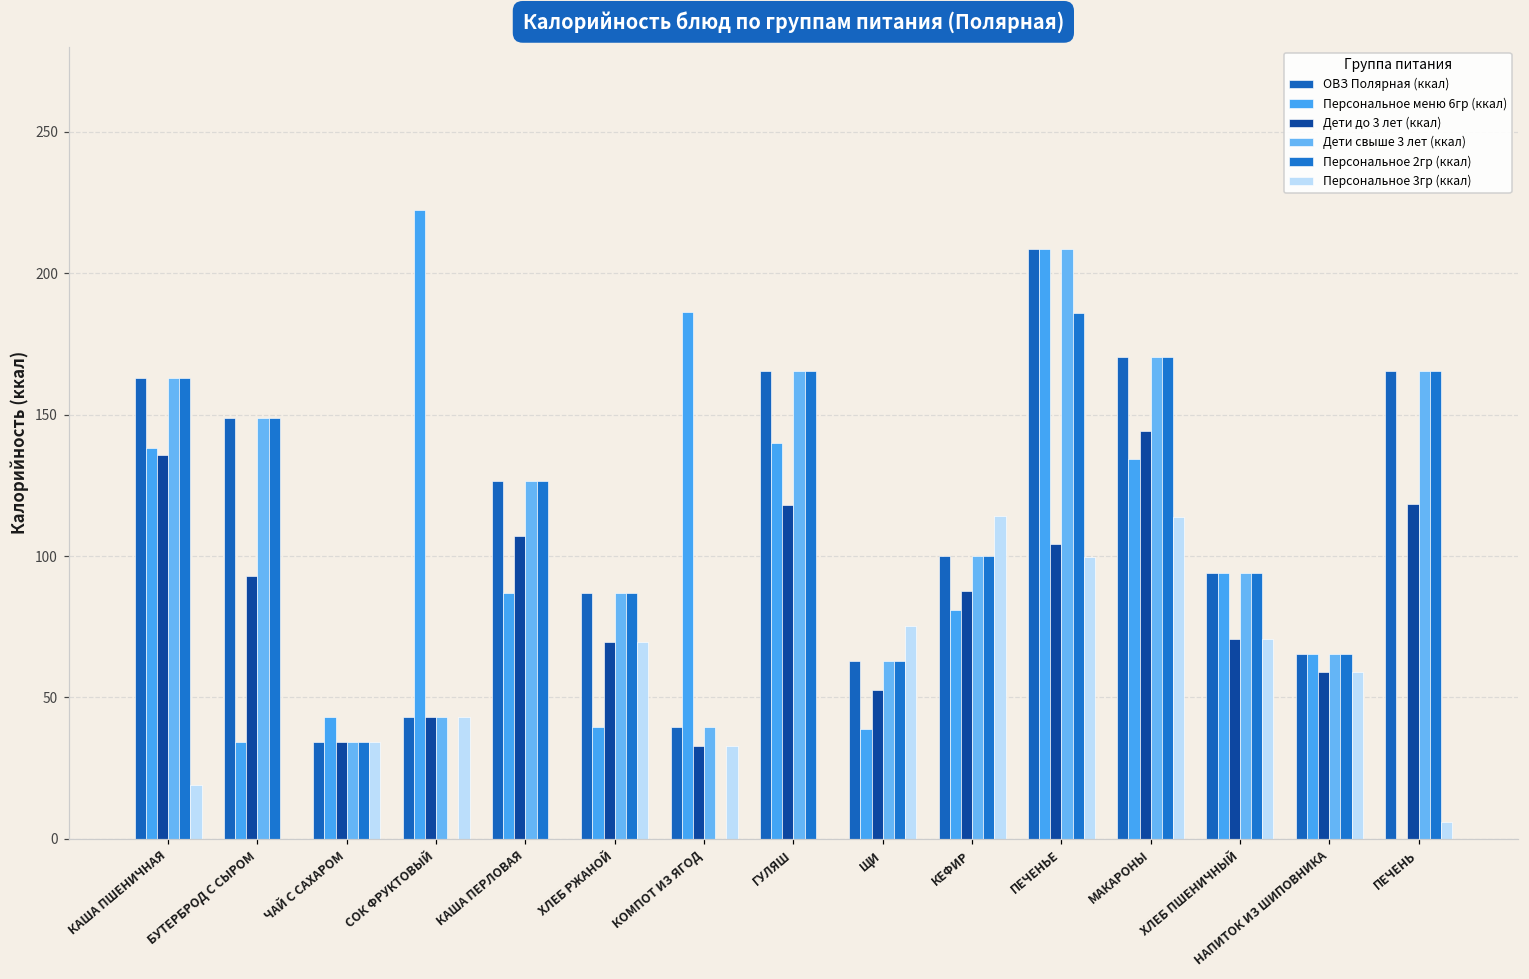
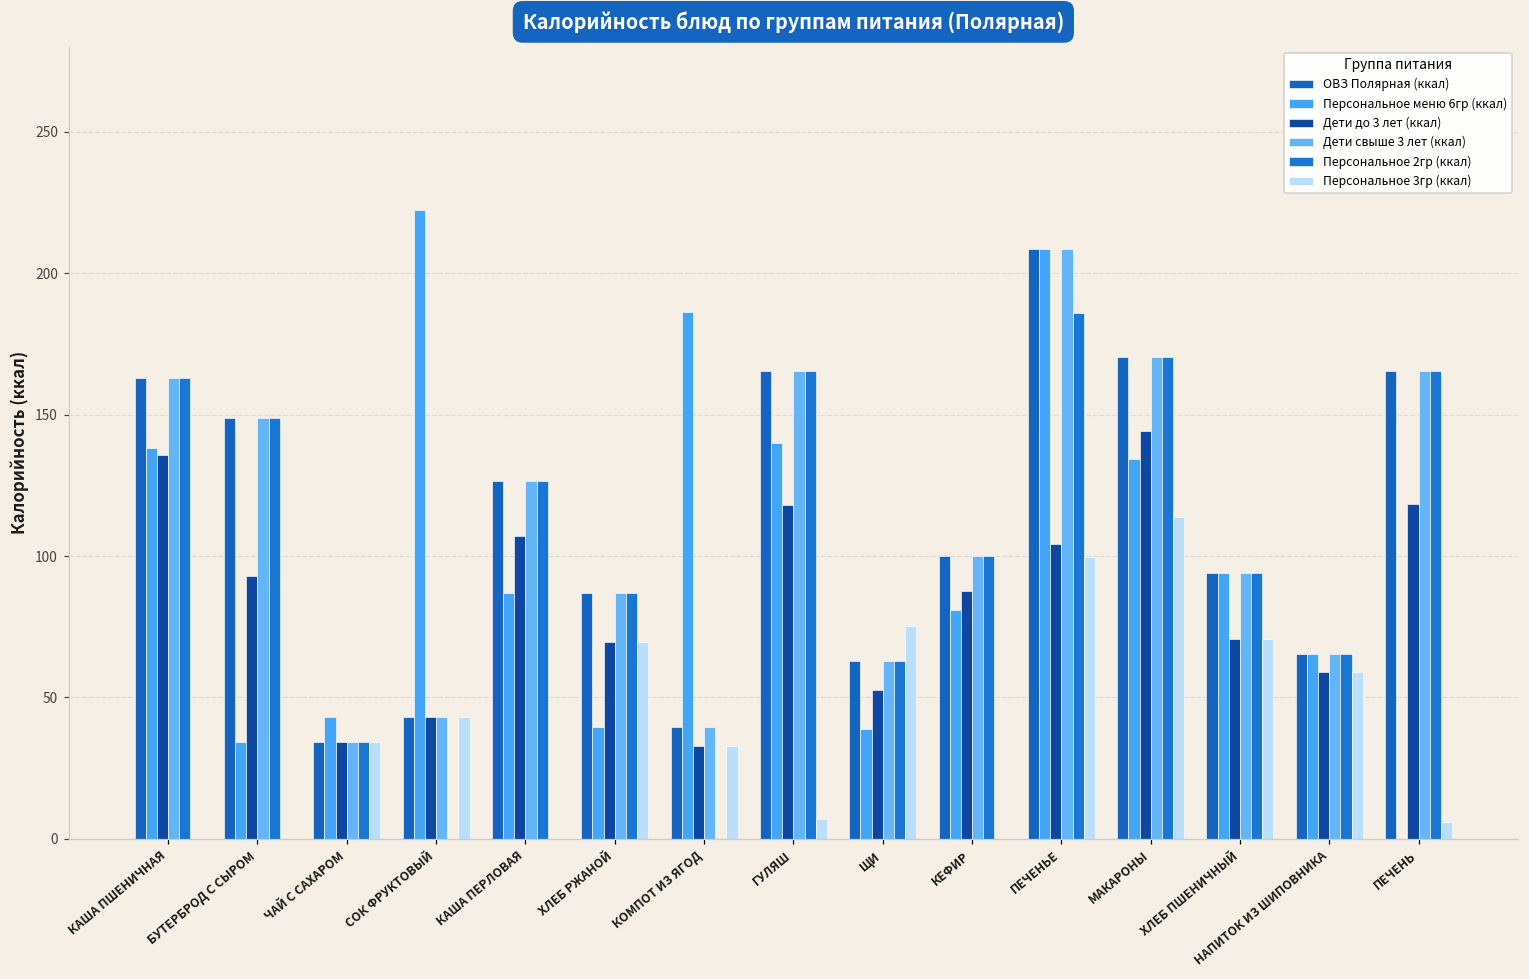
Персональное 3гр (ккал), КАША ПШЕНИЧНАЯ: 19 -> 0
Персональное 3гр (ккал), ГУЛЯШ: 0 -> 7
Персональное 3гр (ккал), КЕФИР: 114 -> 0
